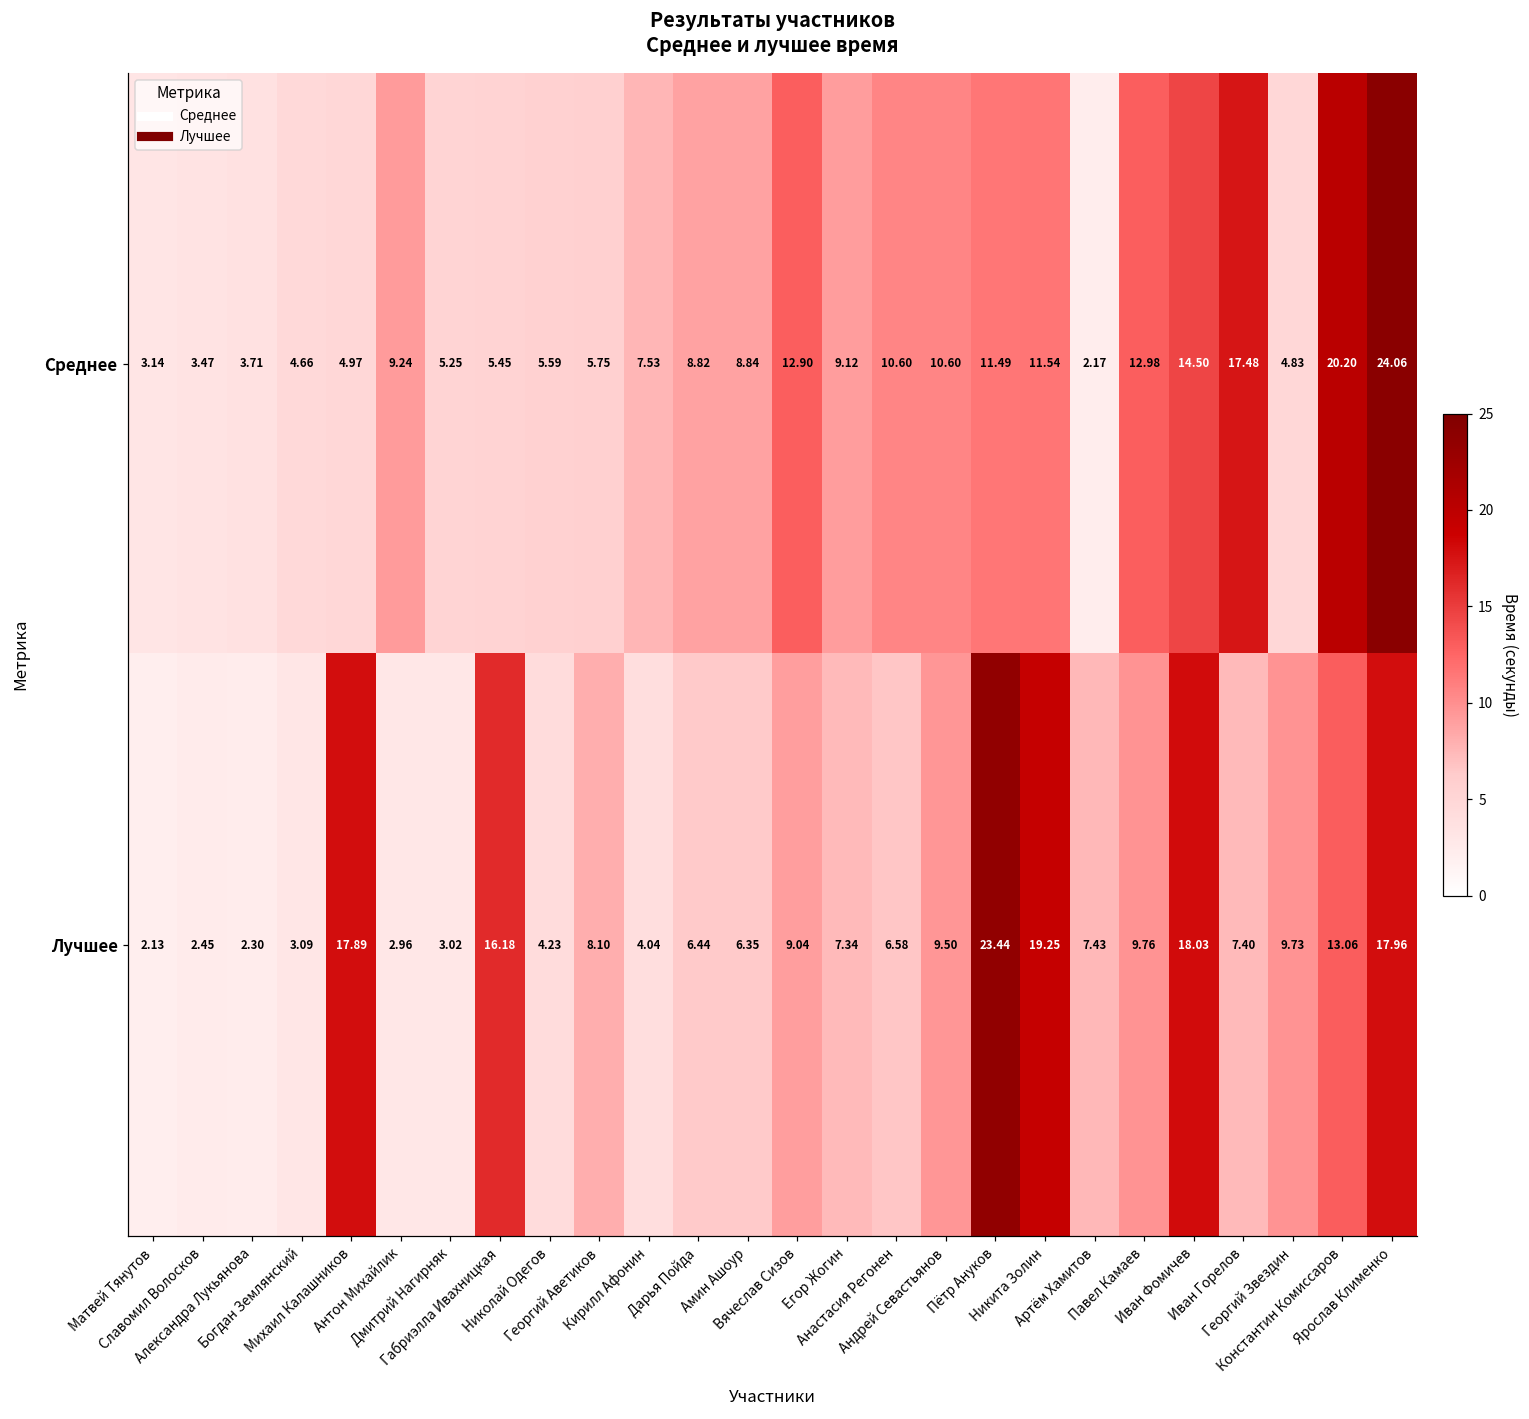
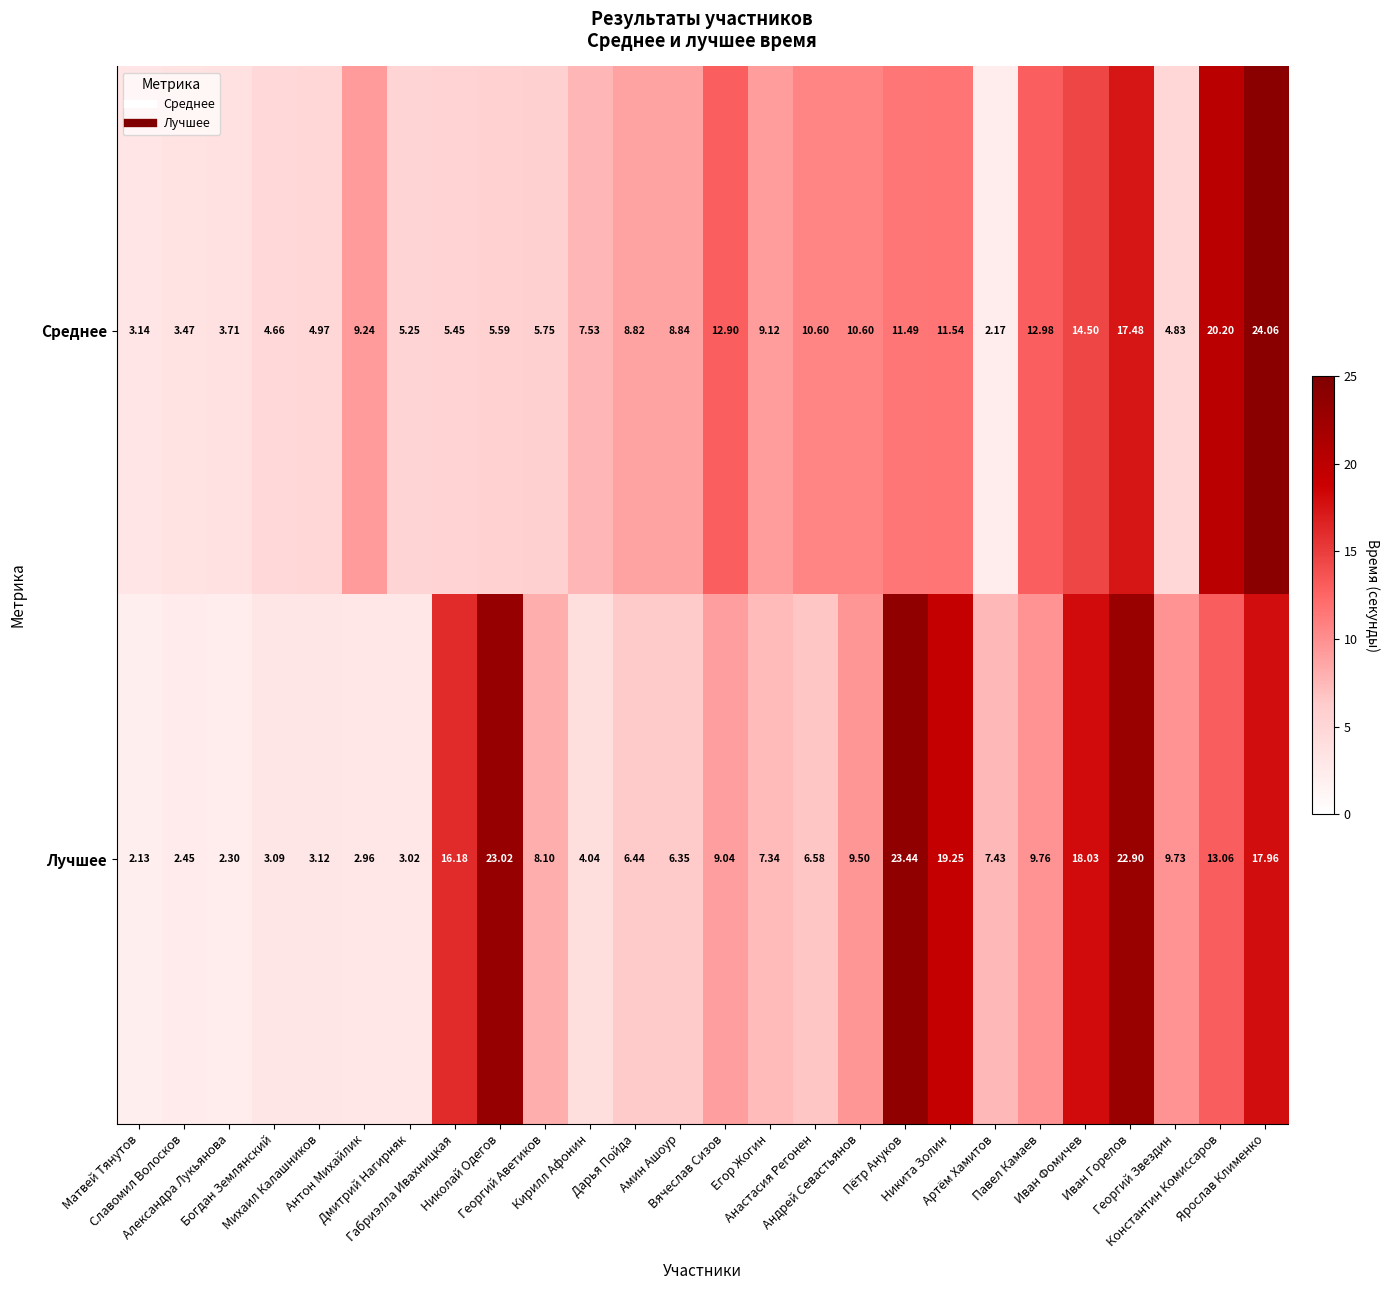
Лучшее, Михаил Калашников: 17.89 -> 3.12
Лучшее, Николай Одегов: 4.23 -> 23.02
Лучшее, Иван Горелов: 7.40 -> 22.90
